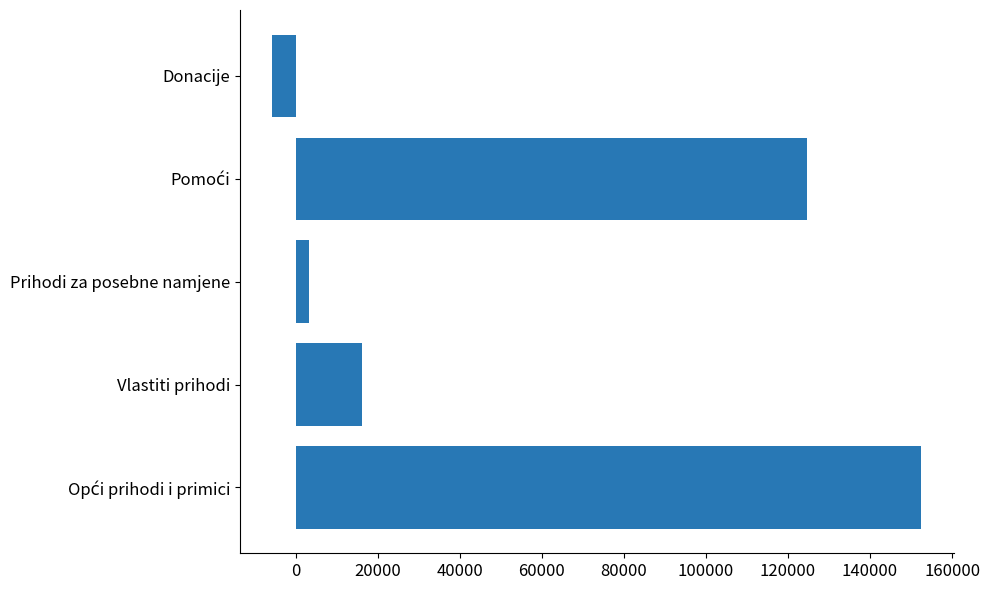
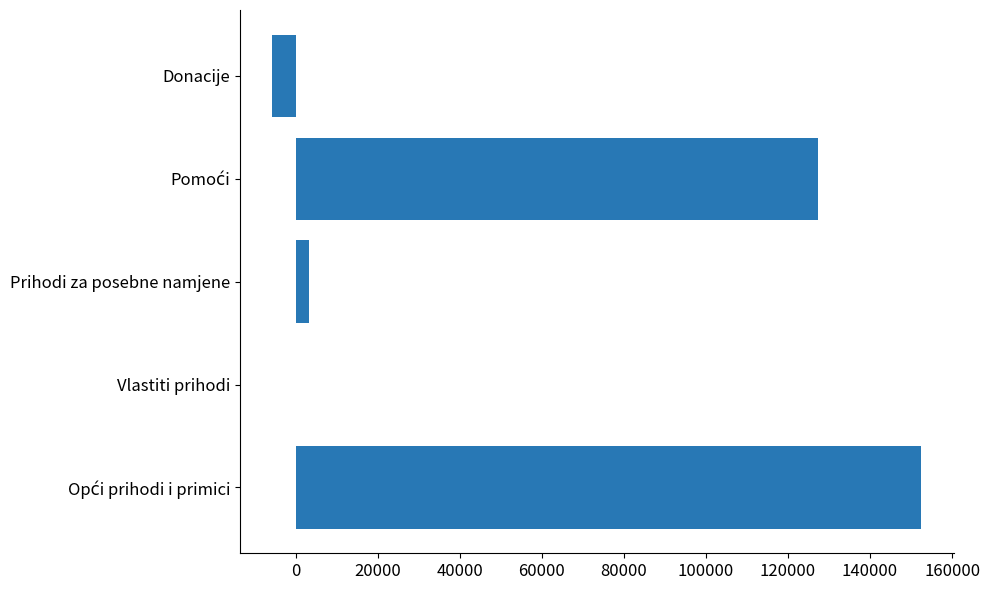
Pomoći: 125000 -> 127000
Vlastiti prihodi: 16000 -> 0
